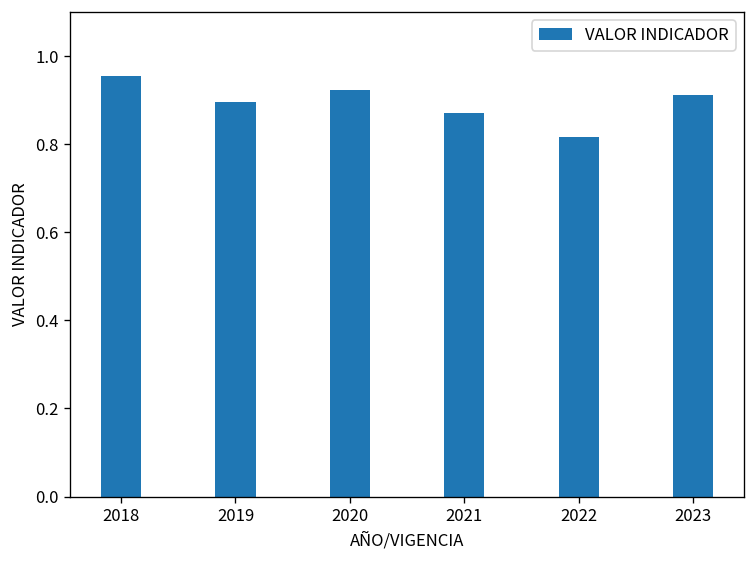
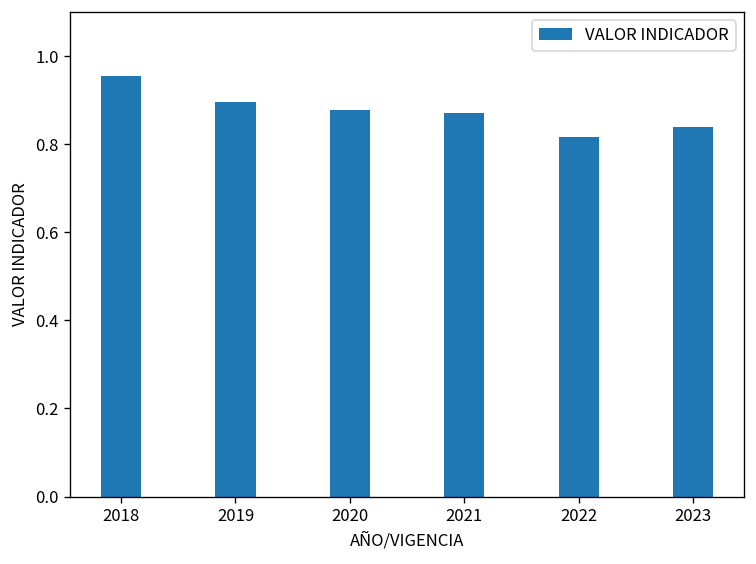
2020: 0.92 -> 0.88
2023: 0.91 -> 0.84
